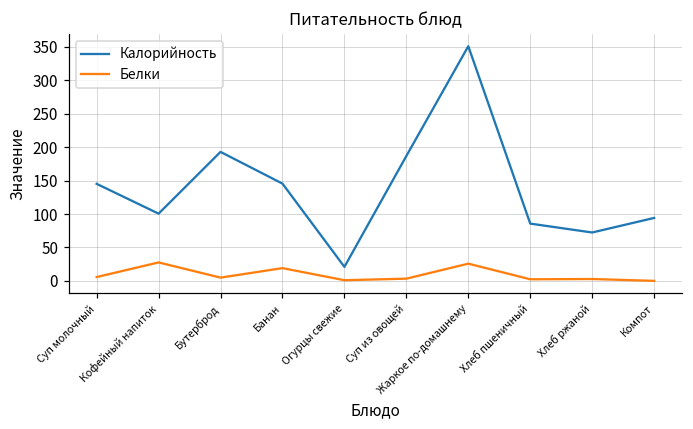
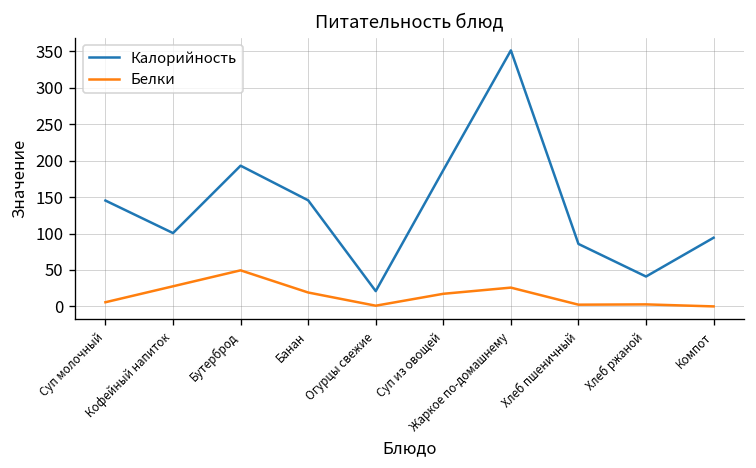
Белки, Бутерброд: 0 -> 50
Белки, Суп из овощей: 0 -> 20
Калорийность, Хлеб ржаной: 70 -> 40
